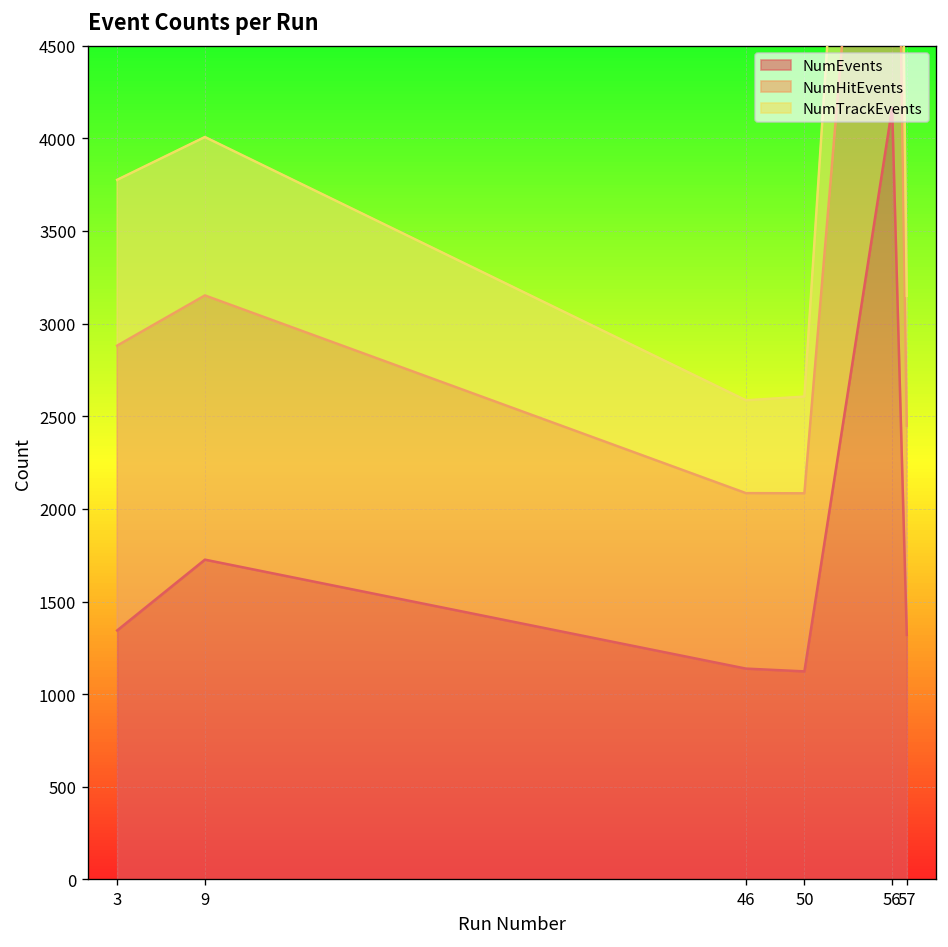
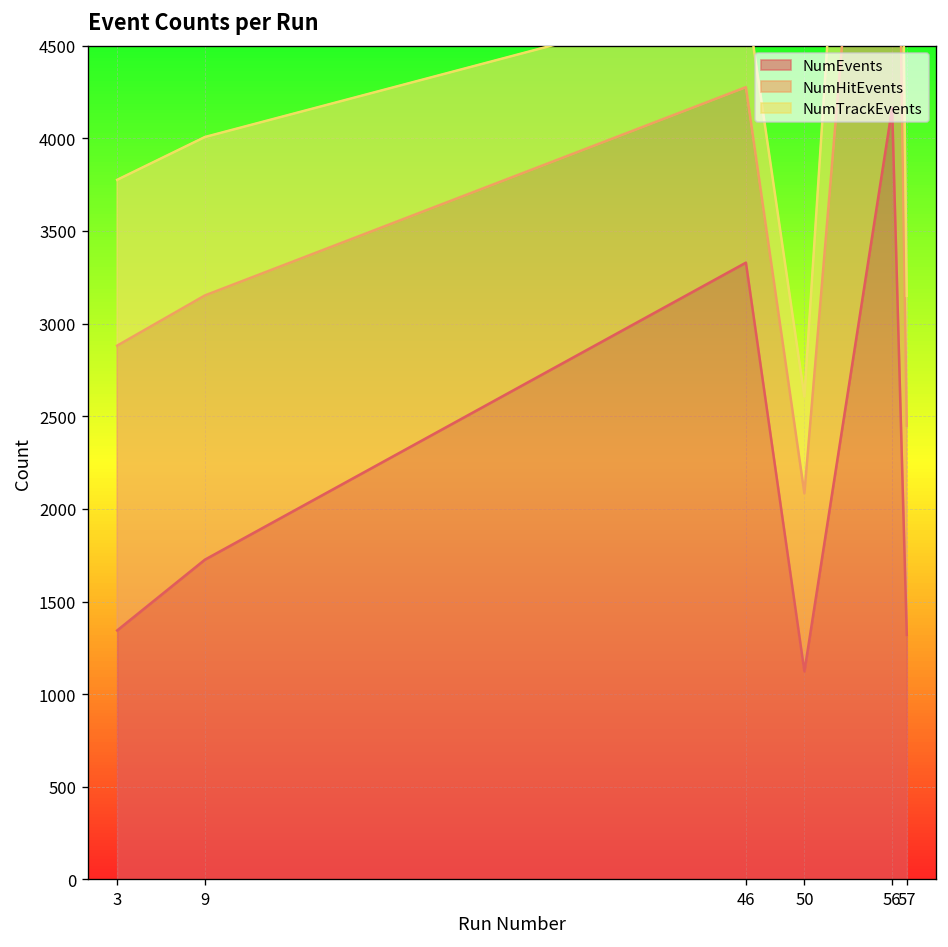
NumEvents, 46: 1140 -> 3330
